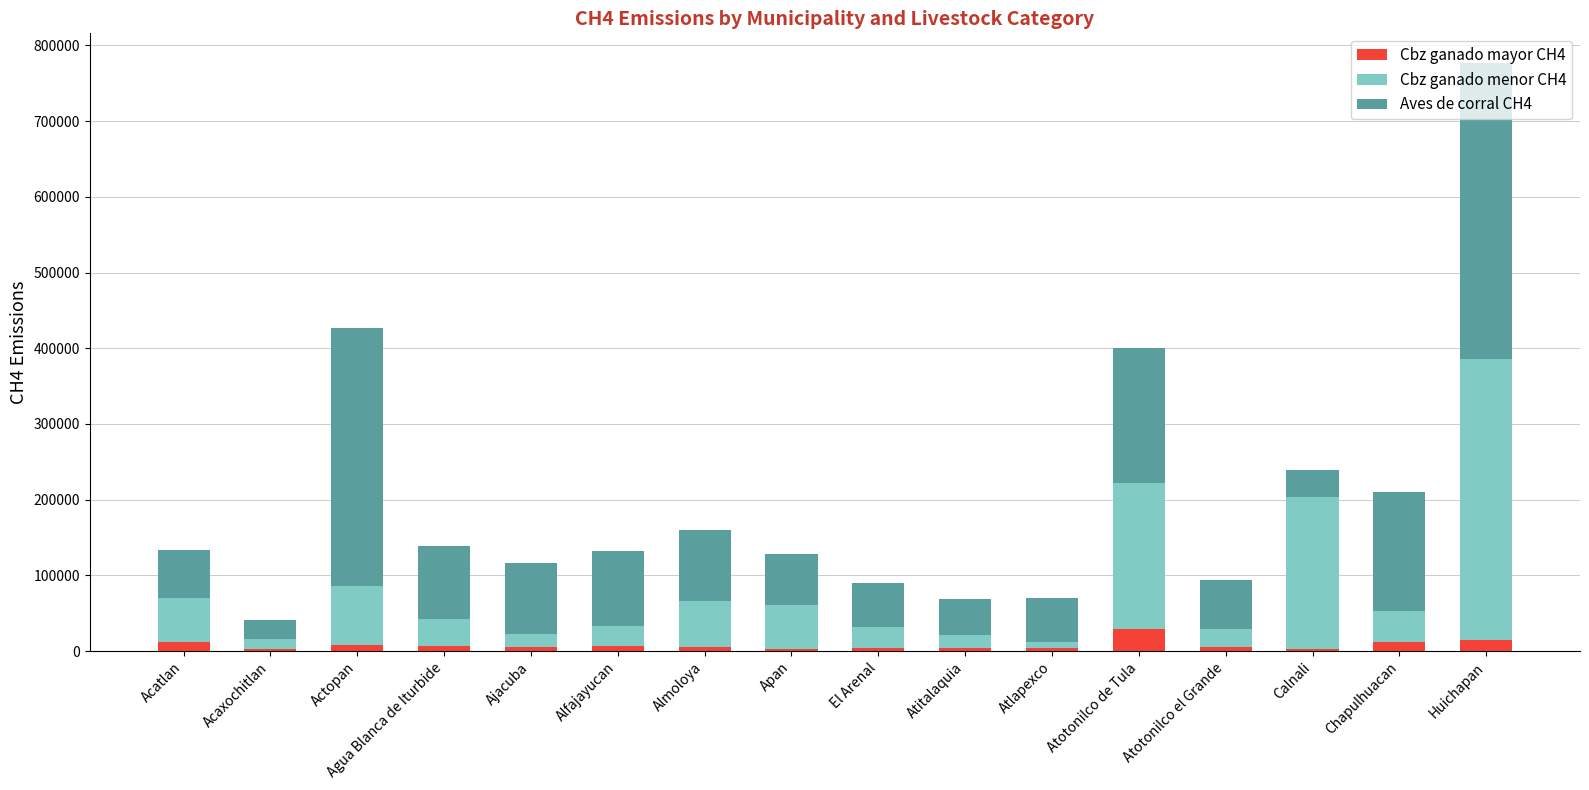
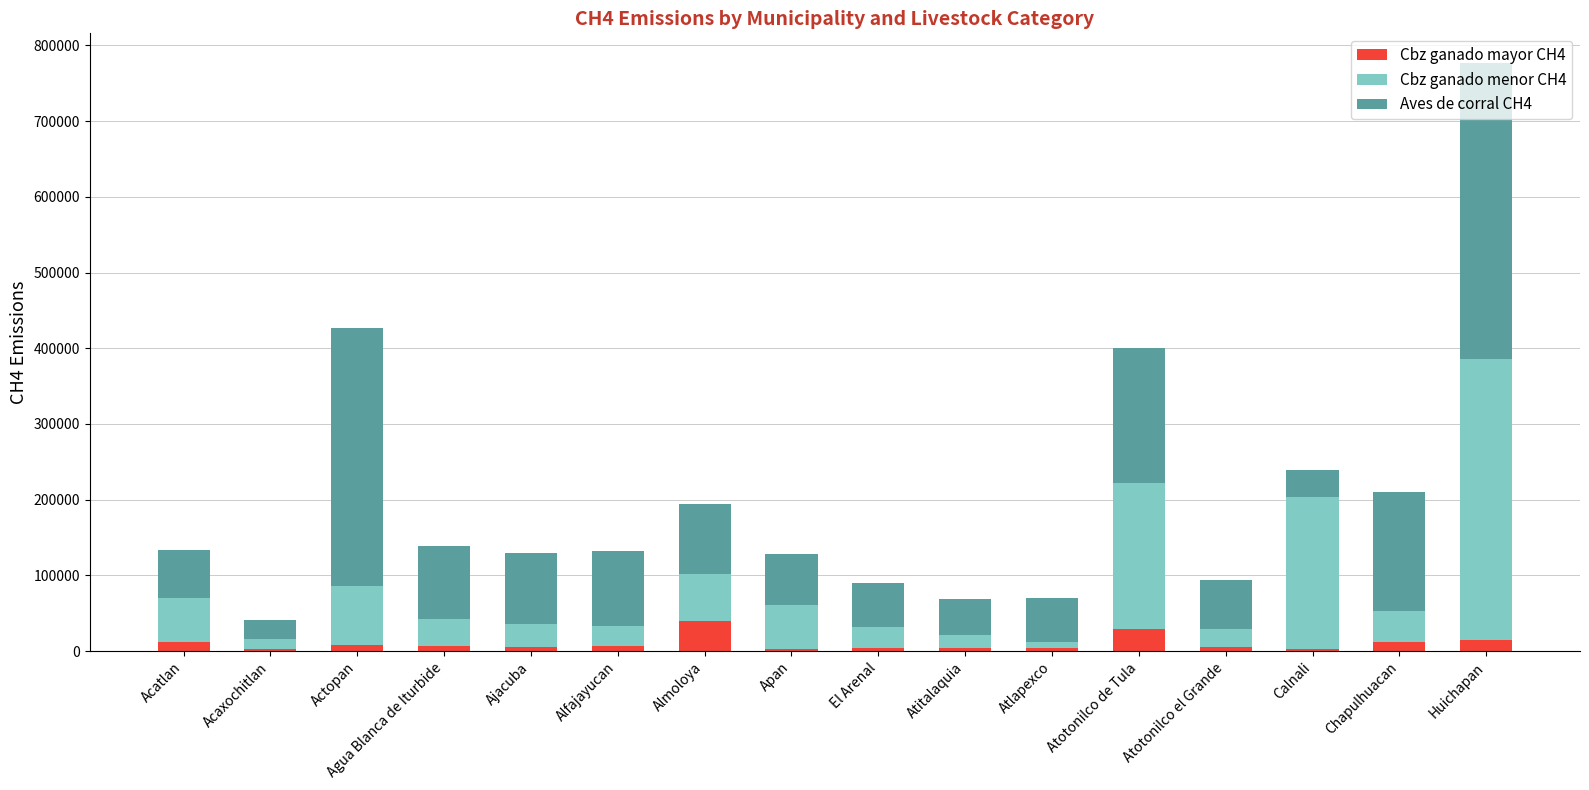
Cbz ganado menor CH4, Ajacuba: 20000 -> 30000
Cbz ganado mayor CH4, Almoloya: 10000 -> 40000
